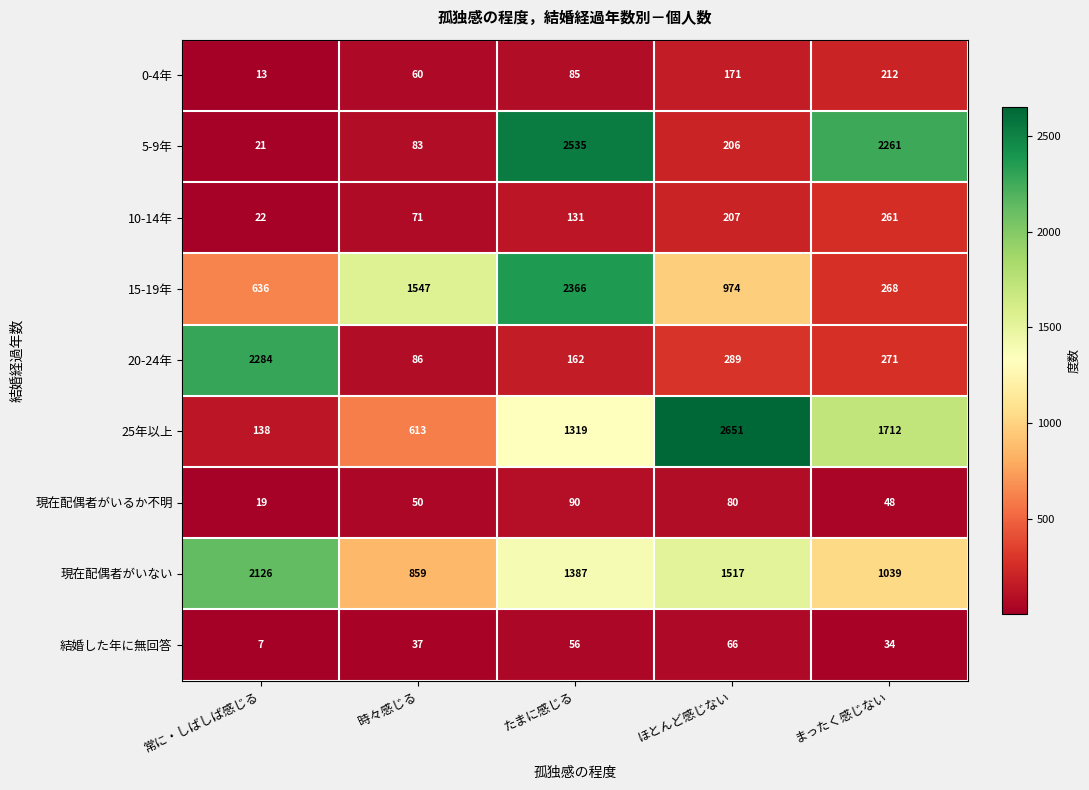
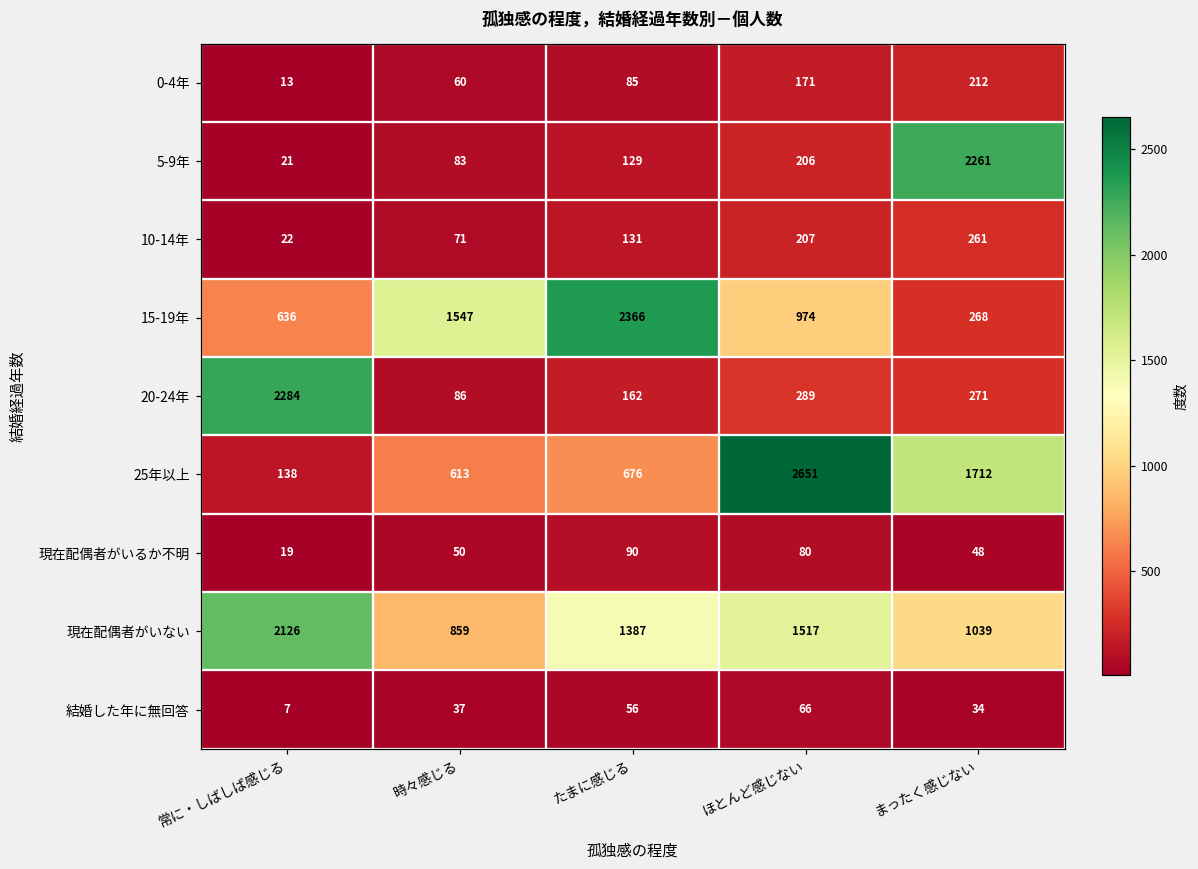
5-9年, たまに感じる: 2535 -> 129
25年以上, たまに感じる: 1319 -> 676
